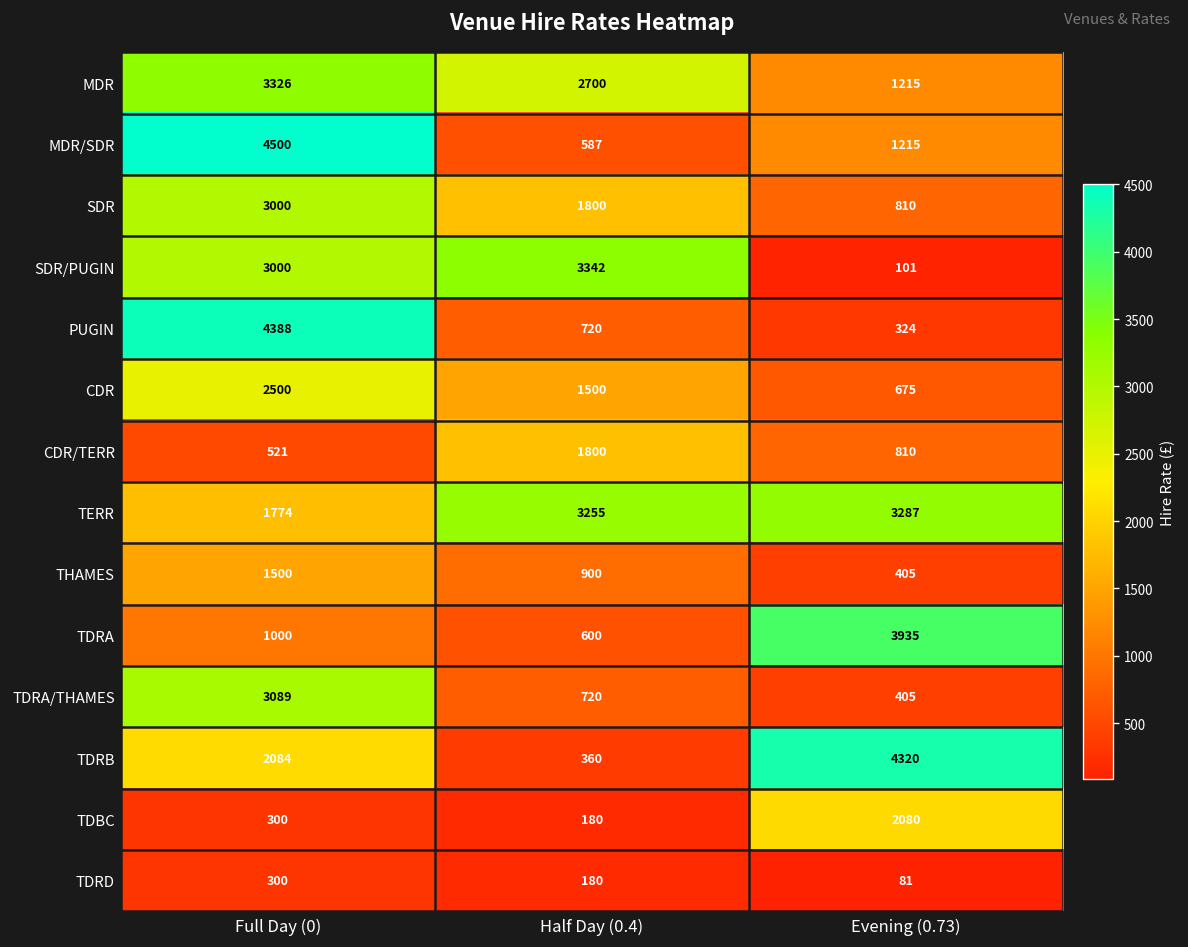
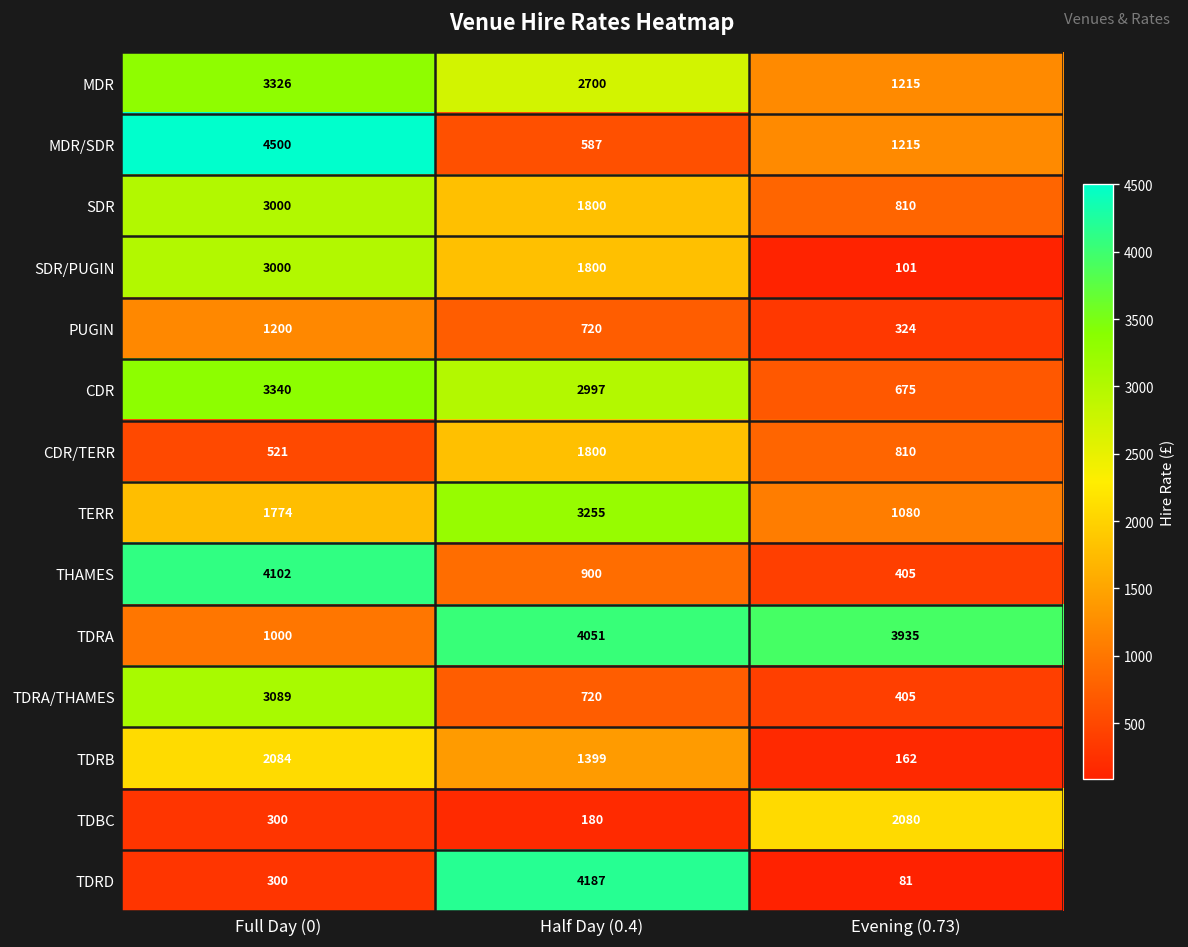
SDR/PUGIN, Half Day (0.4): 3342 -> 1800
PUGIN, Full Day (0): 4388 -> 1200
CDR, Full Day (0): 2500 -> 3340
CDR, Half Day (0.4): 1500 -> 2997
TERR, Evening (0.73): 3287 -> 1080
THAMES, Full Day (0): 1500 -> 4102
TDRA, Half Day (0.4): 600 -> 4051
TDRB, Half Day (0.4): 360 -> 1399
TDRB, Evening (0.73): 4320 -> 162
TDRD, Half Day (0.4): 180 -> 4187
